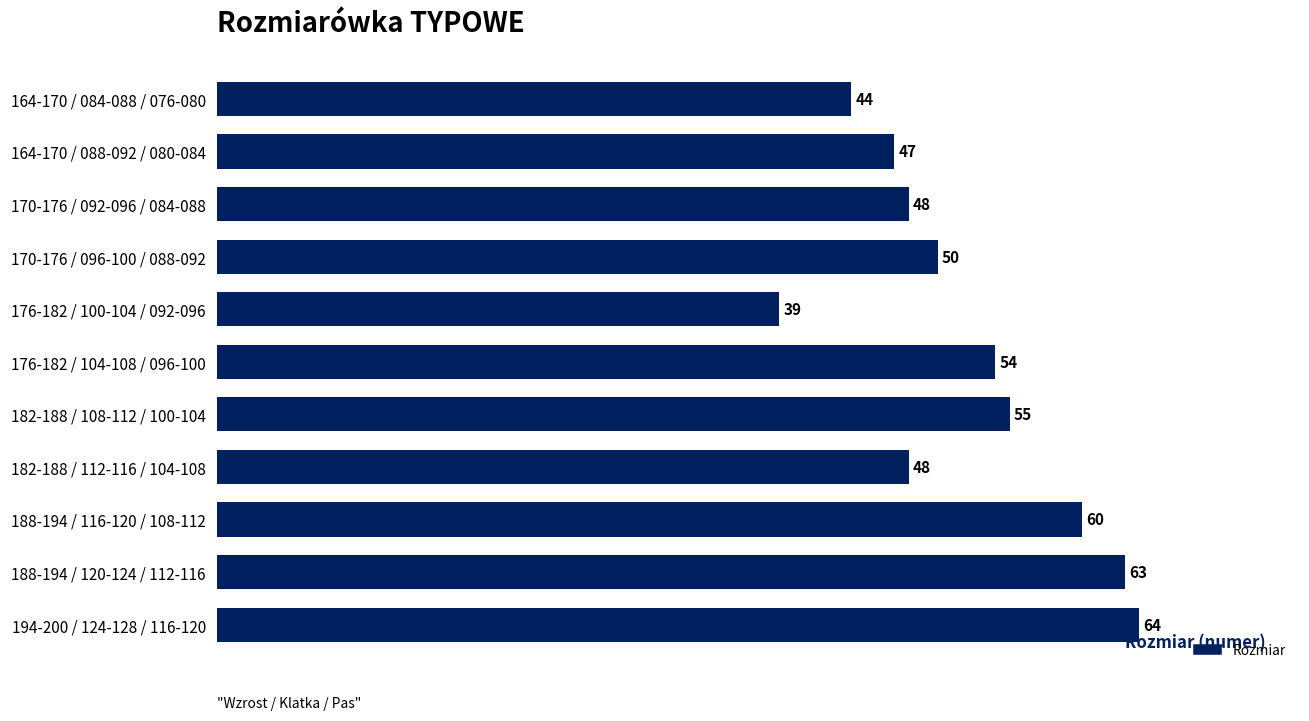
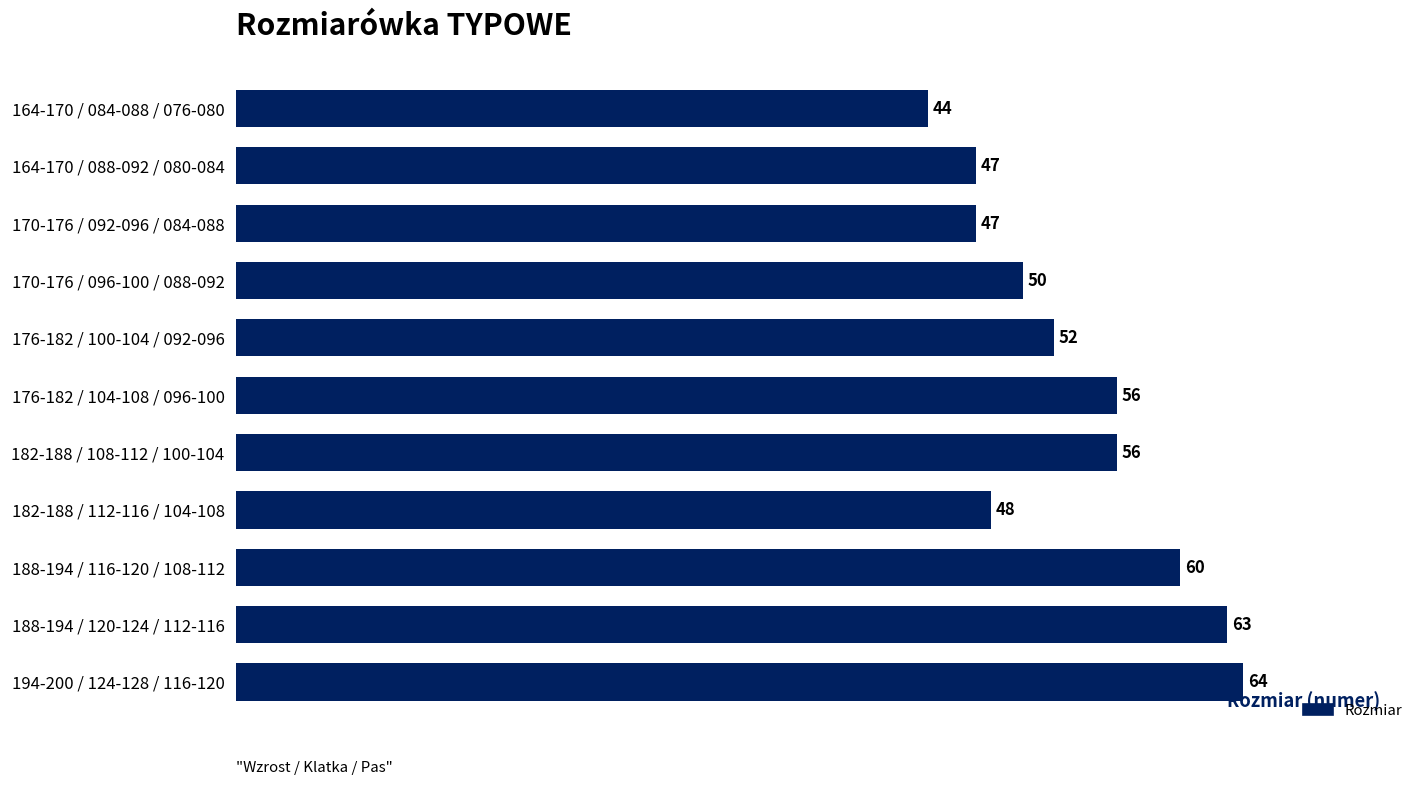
170-176 / 092-096 / 084-088: 48 -> 47
176-182 / 100-104 / 092-096: 39 -> 52
176-182 / 104-108 / 096-100: 54 -> 56
182-188 / 108-112 / 100-104: 55 -> 56
